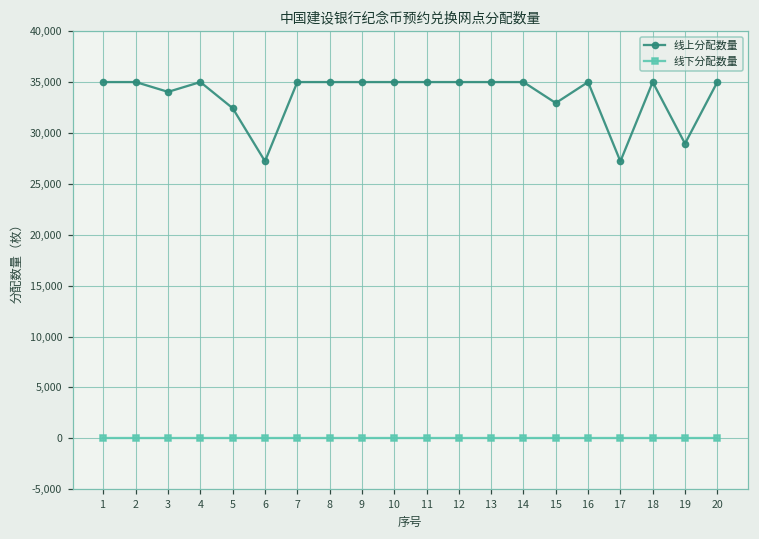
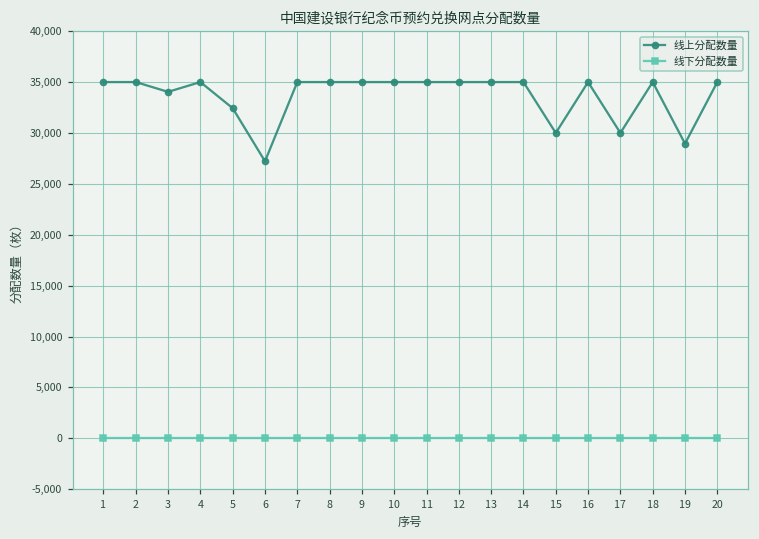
线上分配数量, 15: 33,000 -> 30,000
线上分配数量, 17: 27,000 -> 30,000
